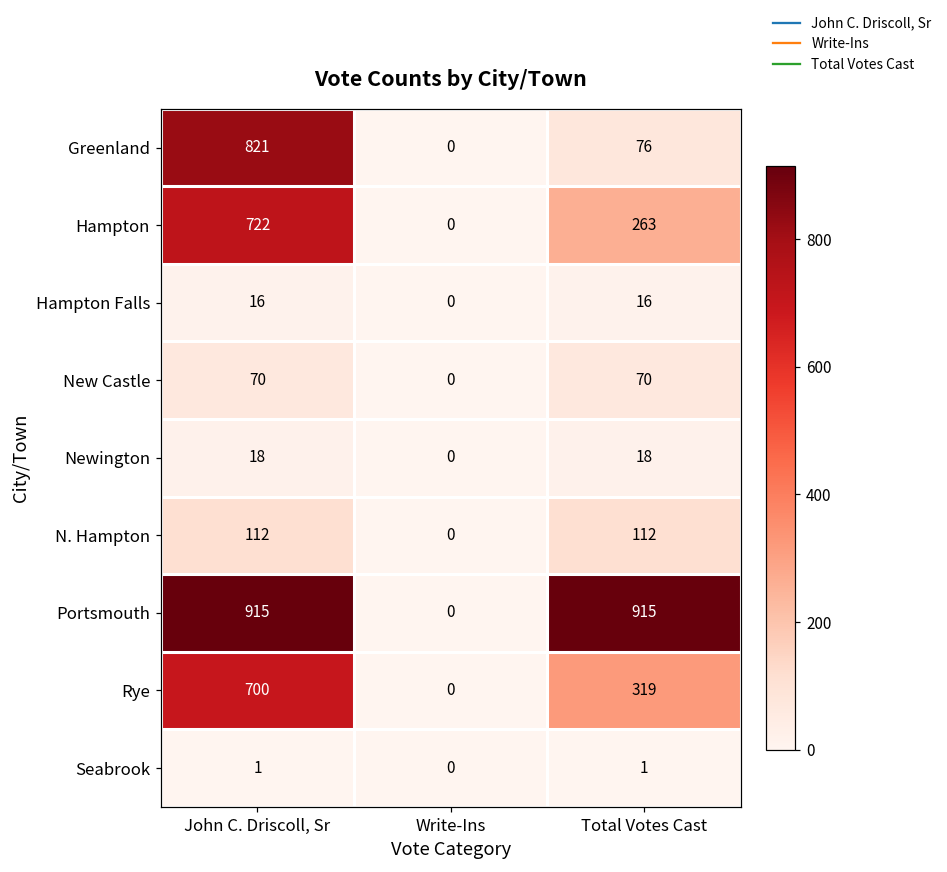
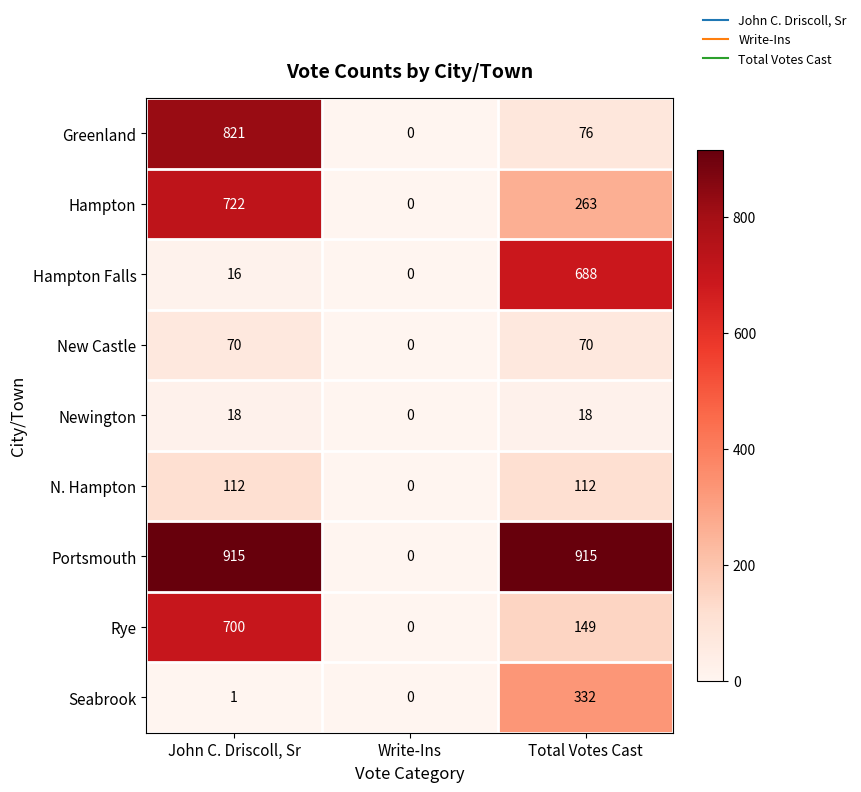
Hampton Falls, Total Votes Cast: 16 -> 688
Rye, Total Votes Cast: 319 -> 149
Seabrook, Total Votes Cast: 1 -> 332
